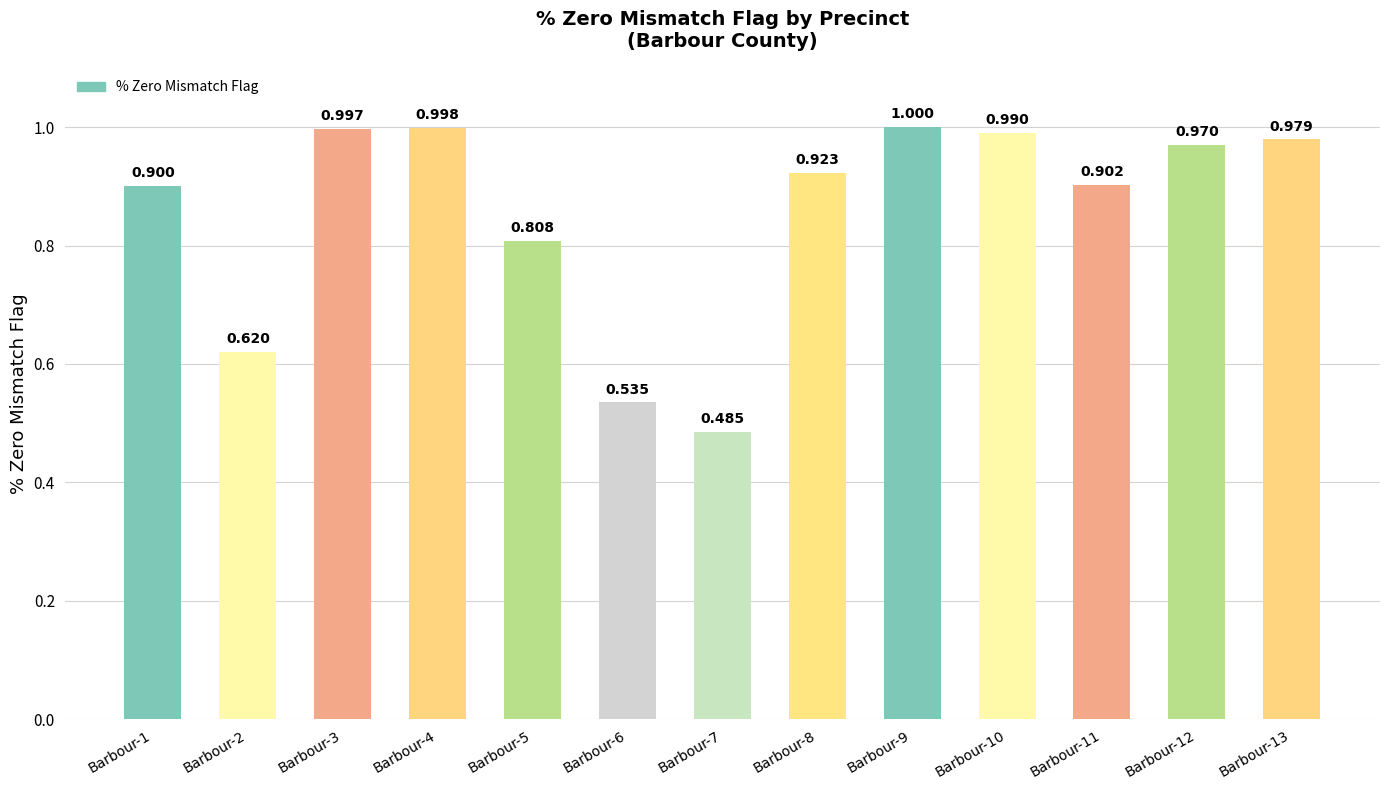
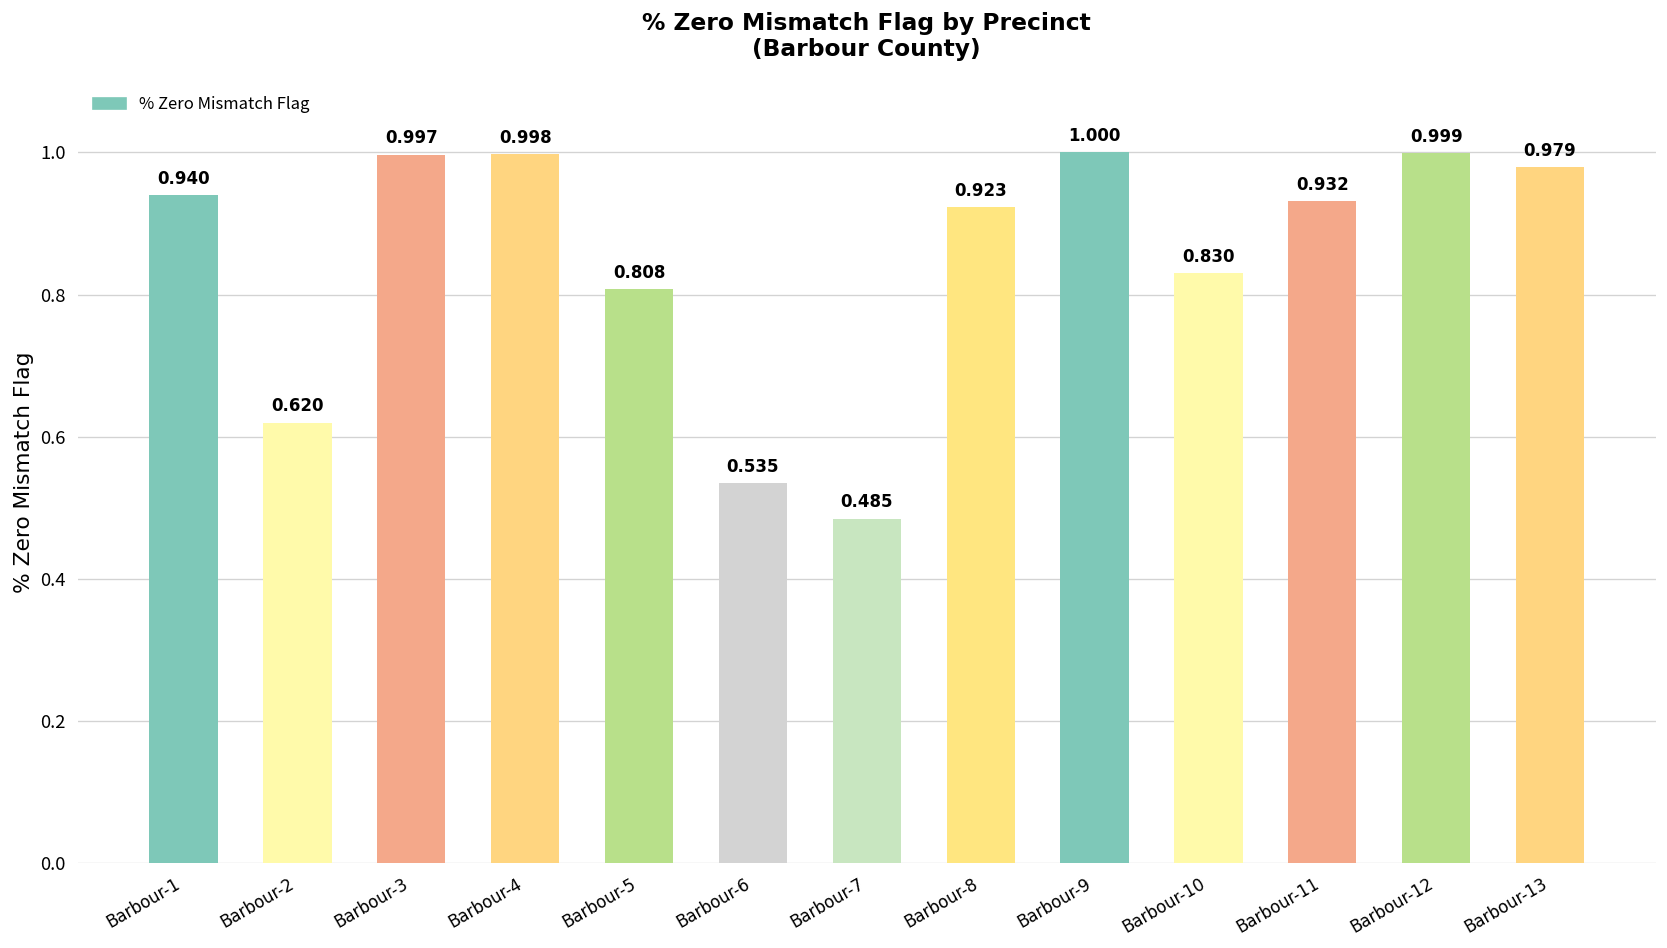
Barbour-1: 0.900 -> 0.940
Barbour-10: 0.990 -> 0.830
Barbour-11: 0.902 -> 0.932
Barbour-12: 0.970 -> 0.999
